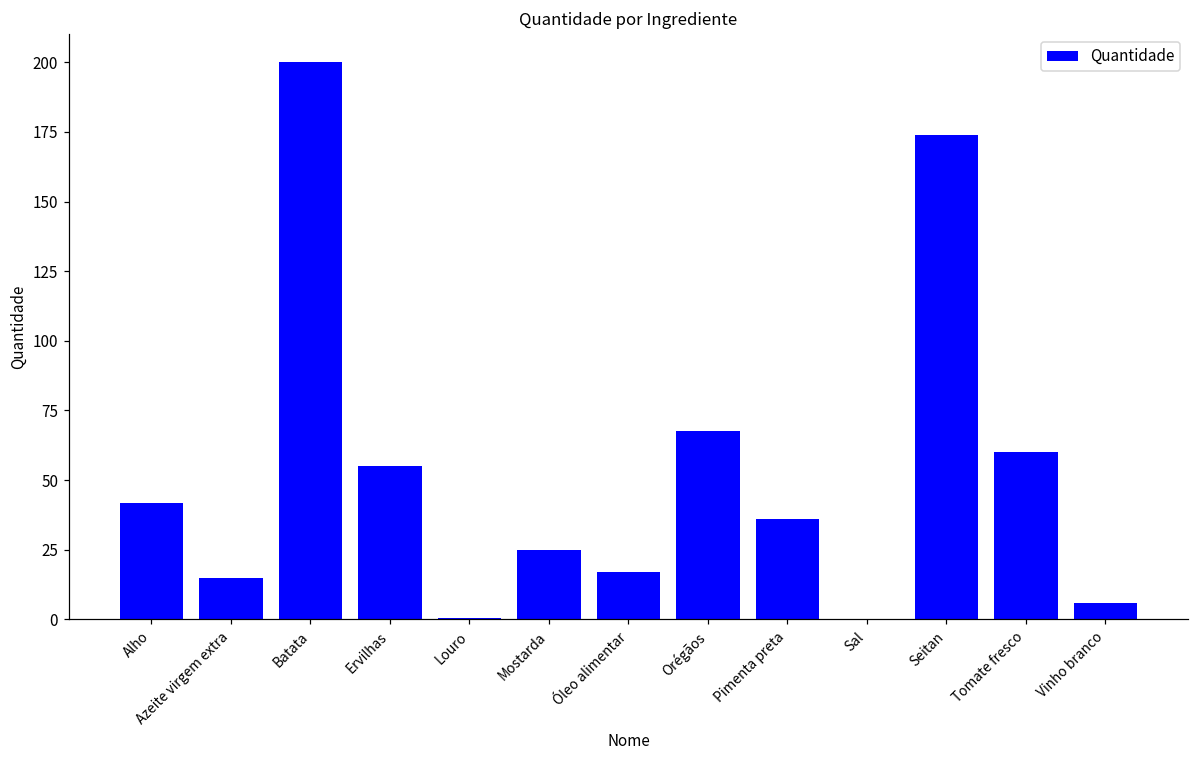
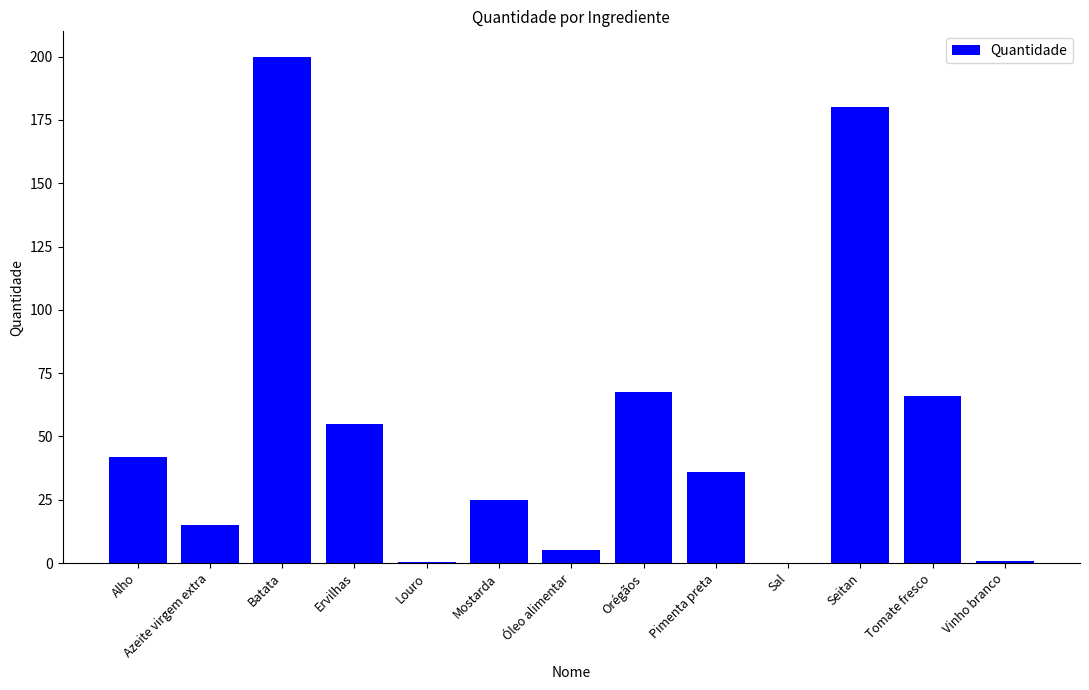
Óleo alimentar: 17 -> 5
Seitan: 174 -> 180
Tomate fresco: 60 -> 66
Vinho branco: 6 -> 1
